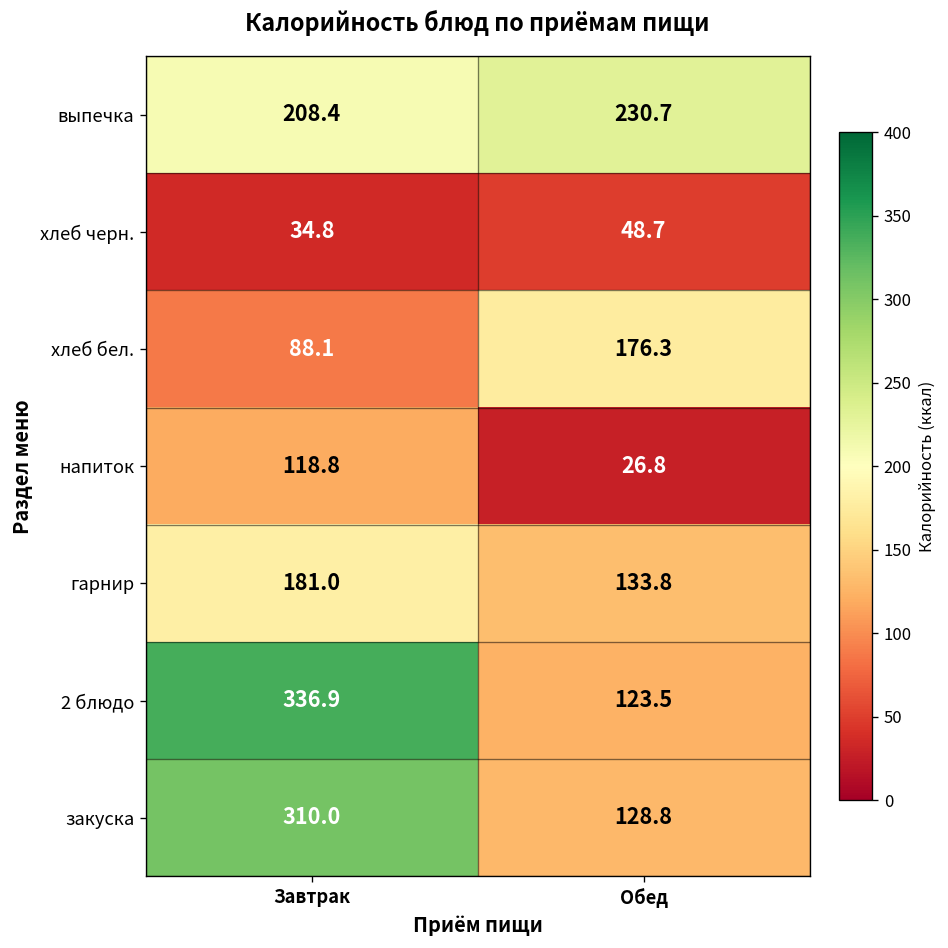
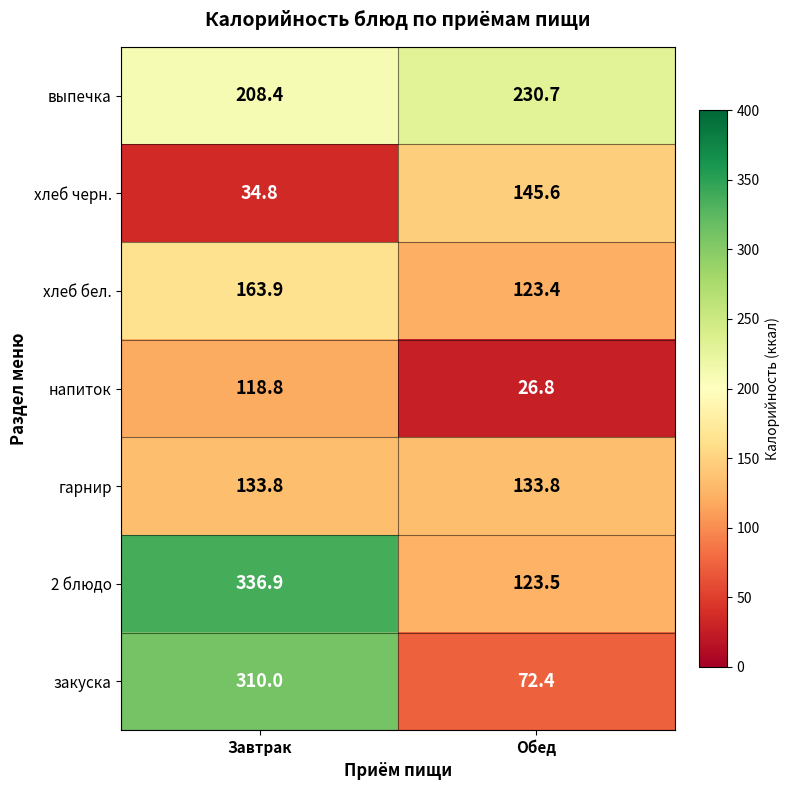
хлеб черн., Обед: 48.7 -> 145.6
хлеб бел., Завтрак: 88.1 -> 163.9
хлеб бел., Обед: 176.3 -> 123.4
гарнир, Завтрак: 181.0 -> 133.8
закуска, Обед: 128.8 -> 72.4
